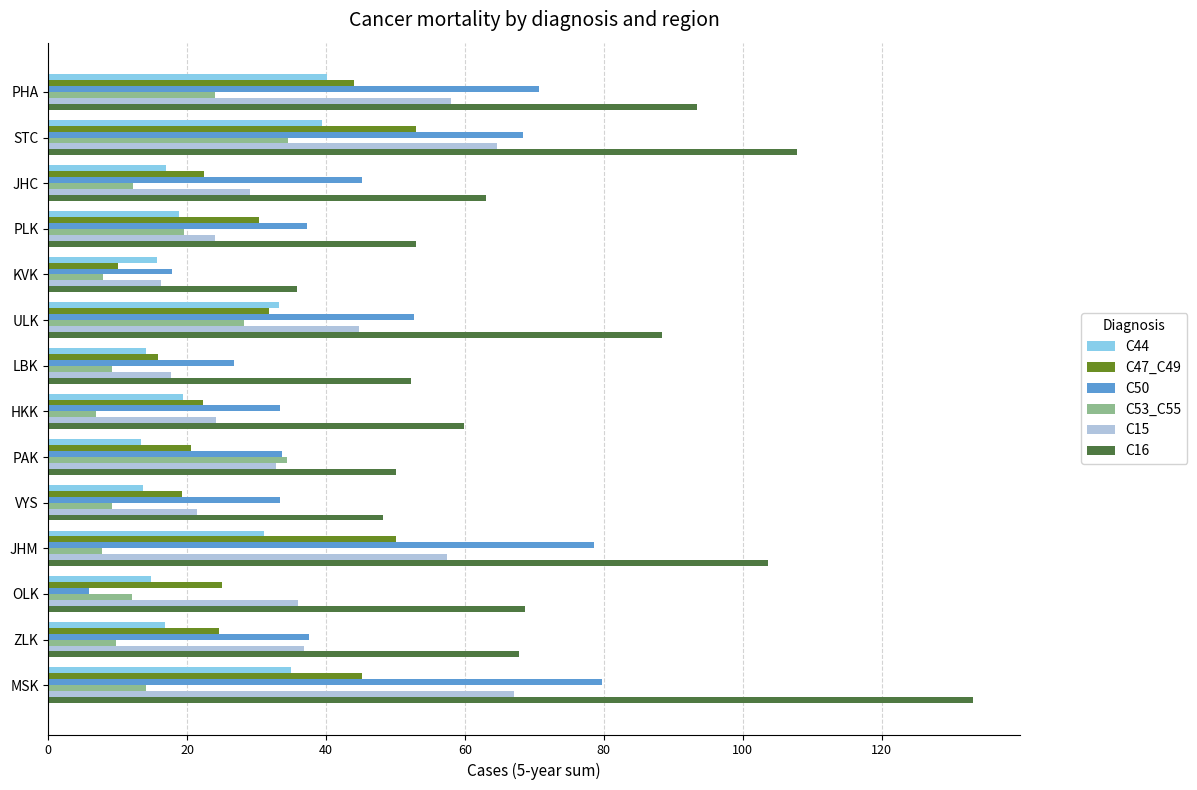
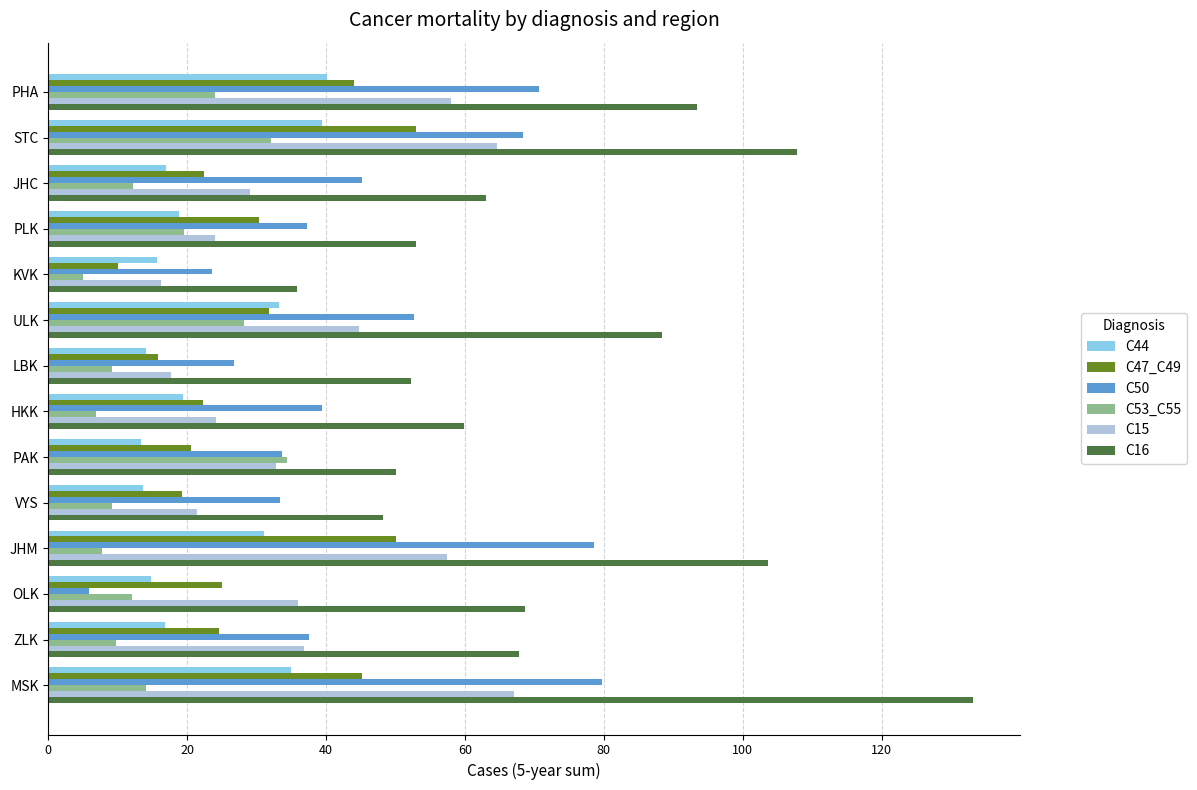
C53_C55, STC: 35 -> 32
C50, KVK: 18 -> 24
C53_C55, KVK: 8 -> 5
C50, HKK: 33 -> 39
